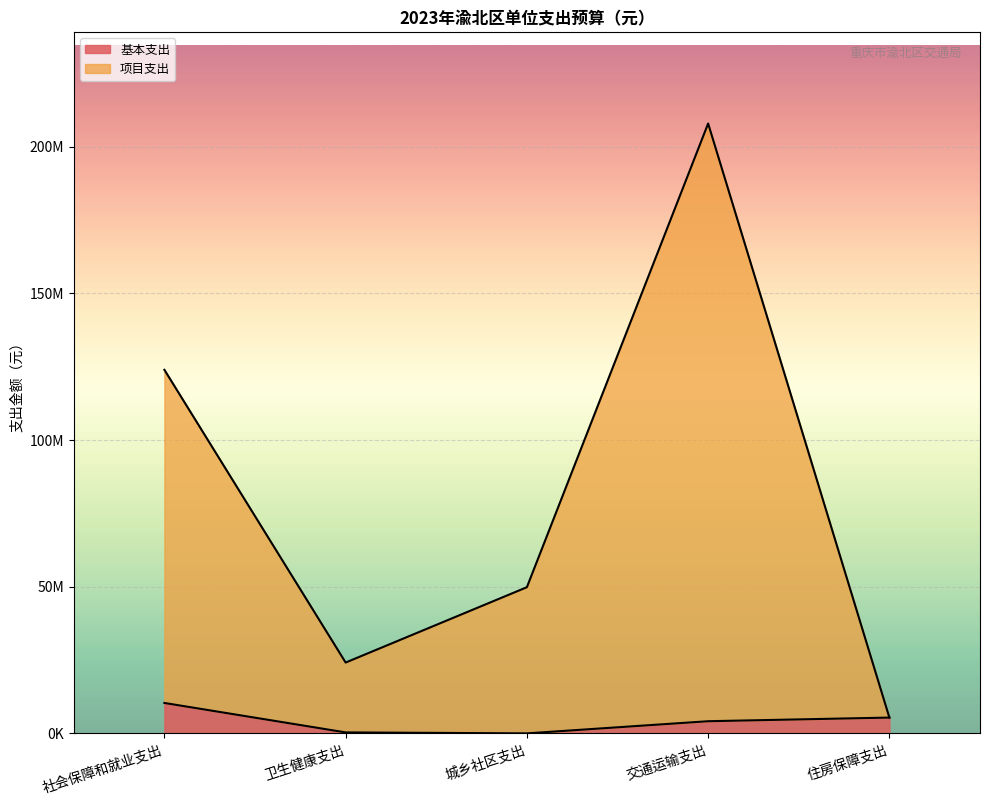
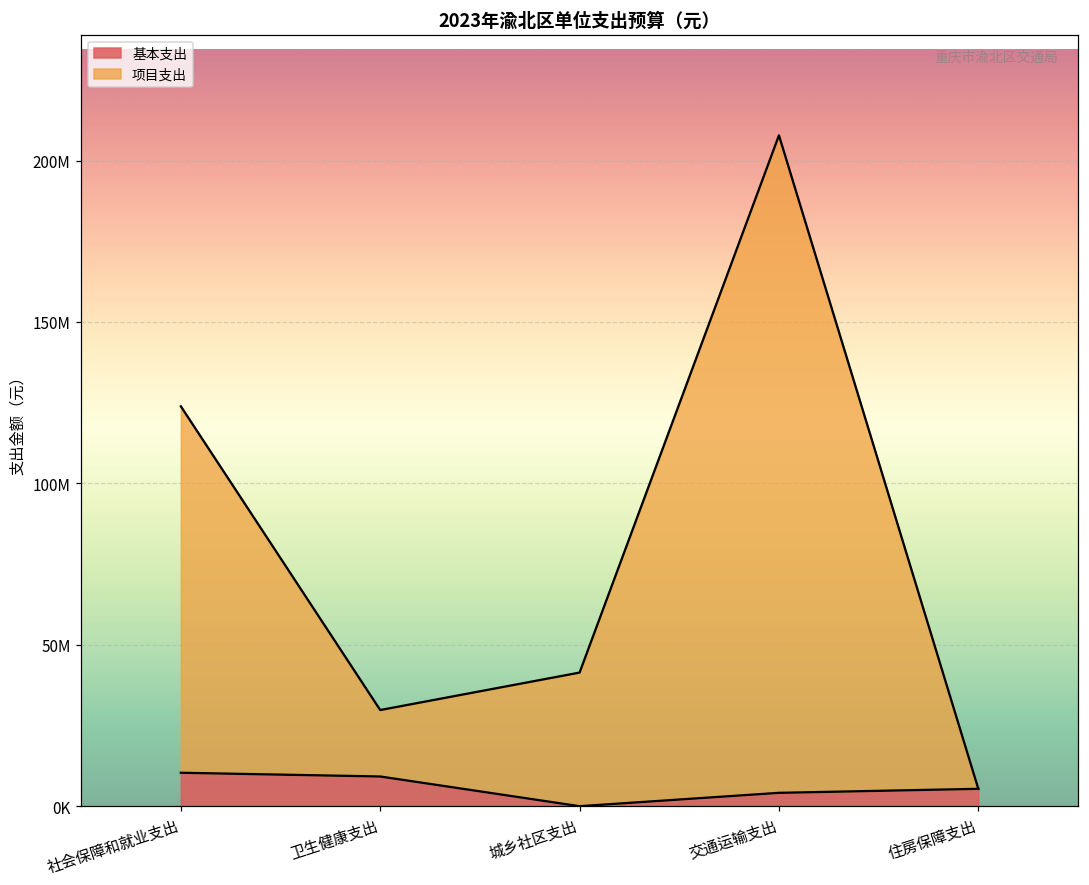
基本支出, 卫生健康支出: 0 -> 9000000
项目支出, 卫生健康支出: 24000000 -> 21000000
项目支出, 城乡社区支出: 50000000 -> 41000000
